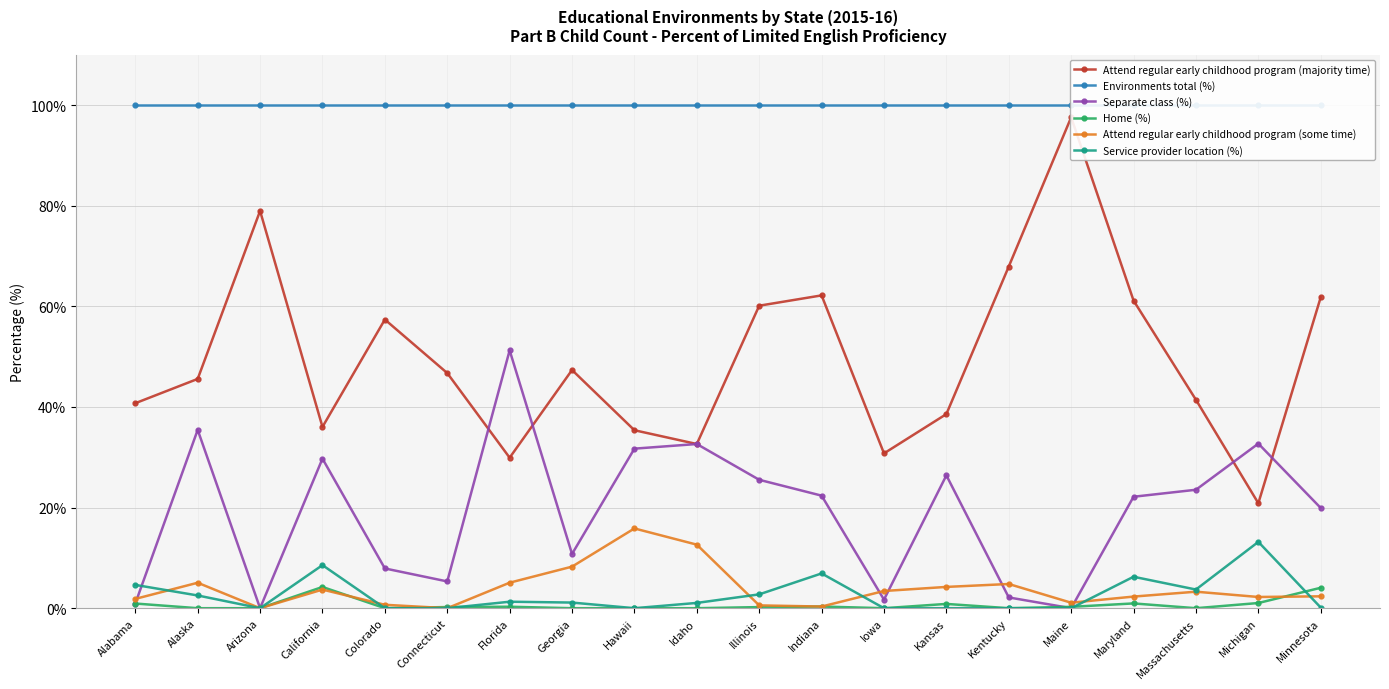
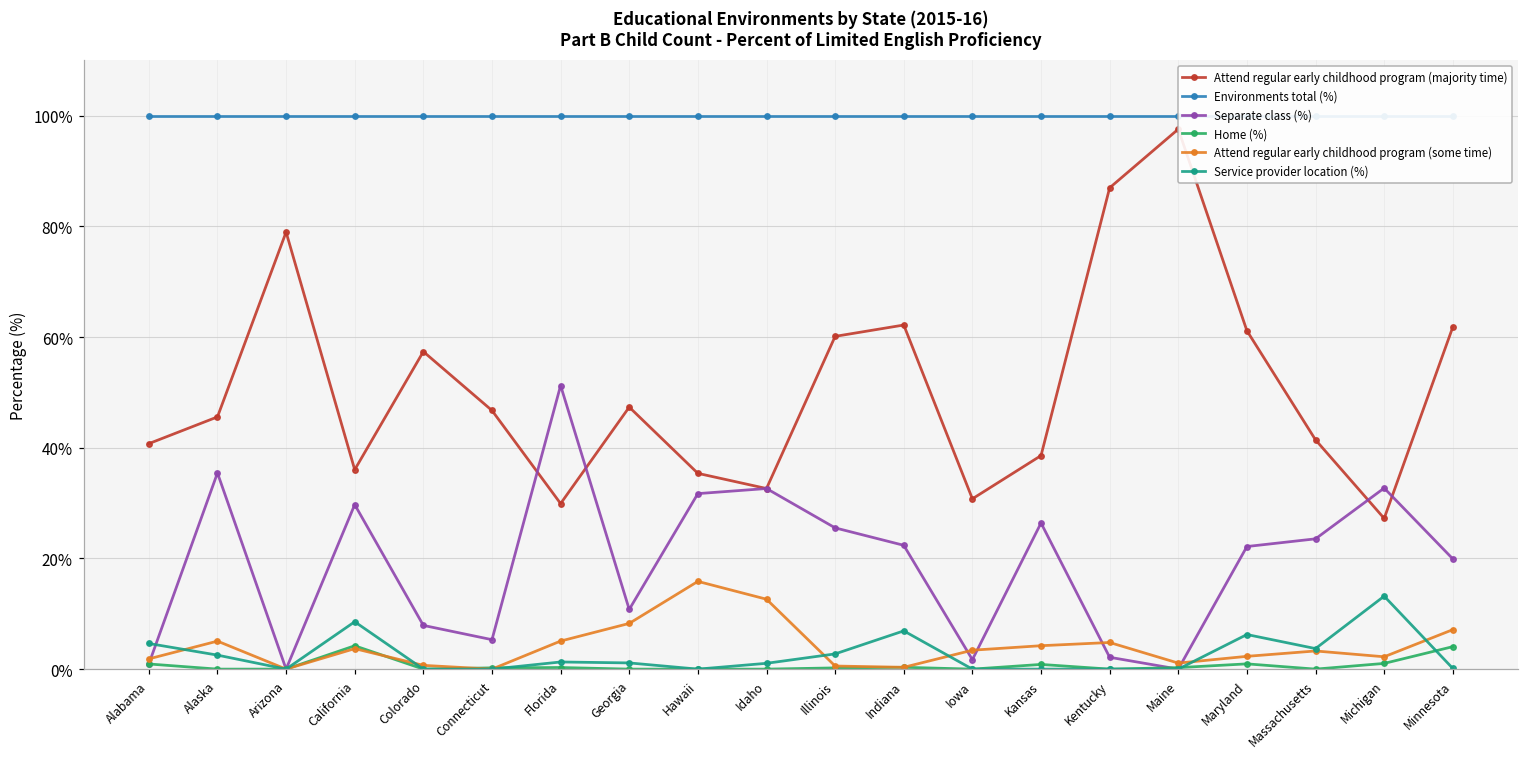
Attend regular early childhood program (majority time), Kentucky: 68% -> 87%
Attend regular early childhood program (majority time), Michigan: 21% -> 27%
Attend regular early childhood program (some time), Minnesota: 2% -> 7%
